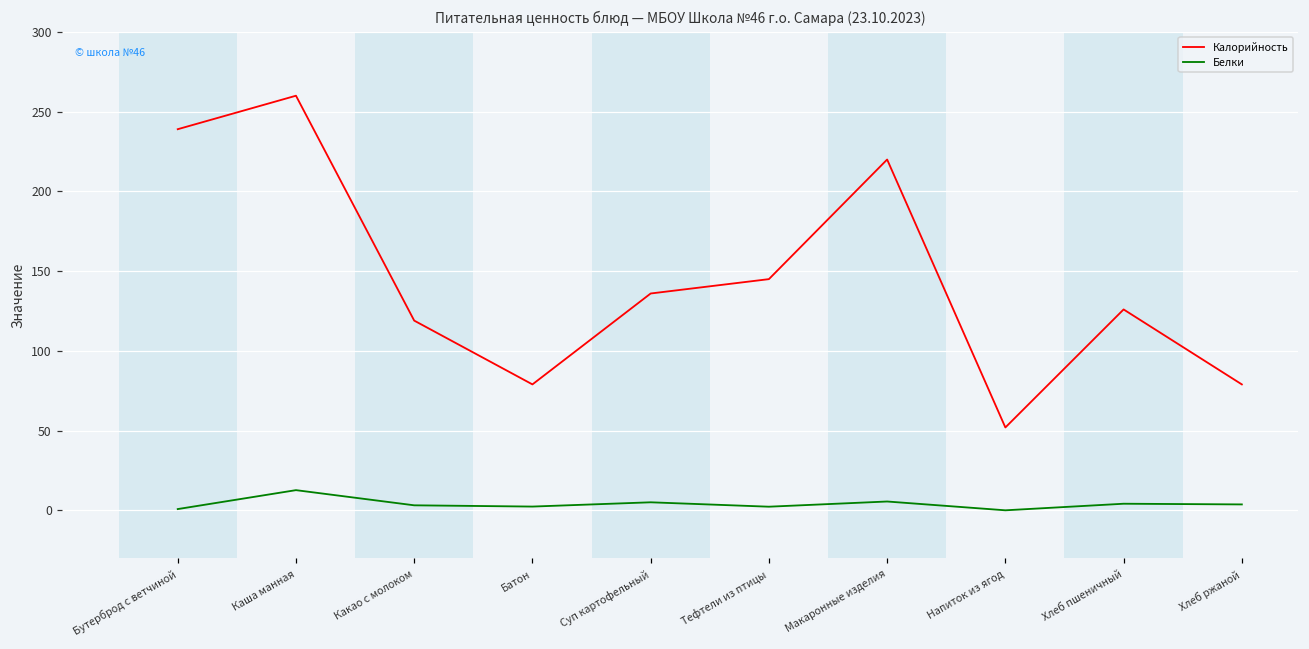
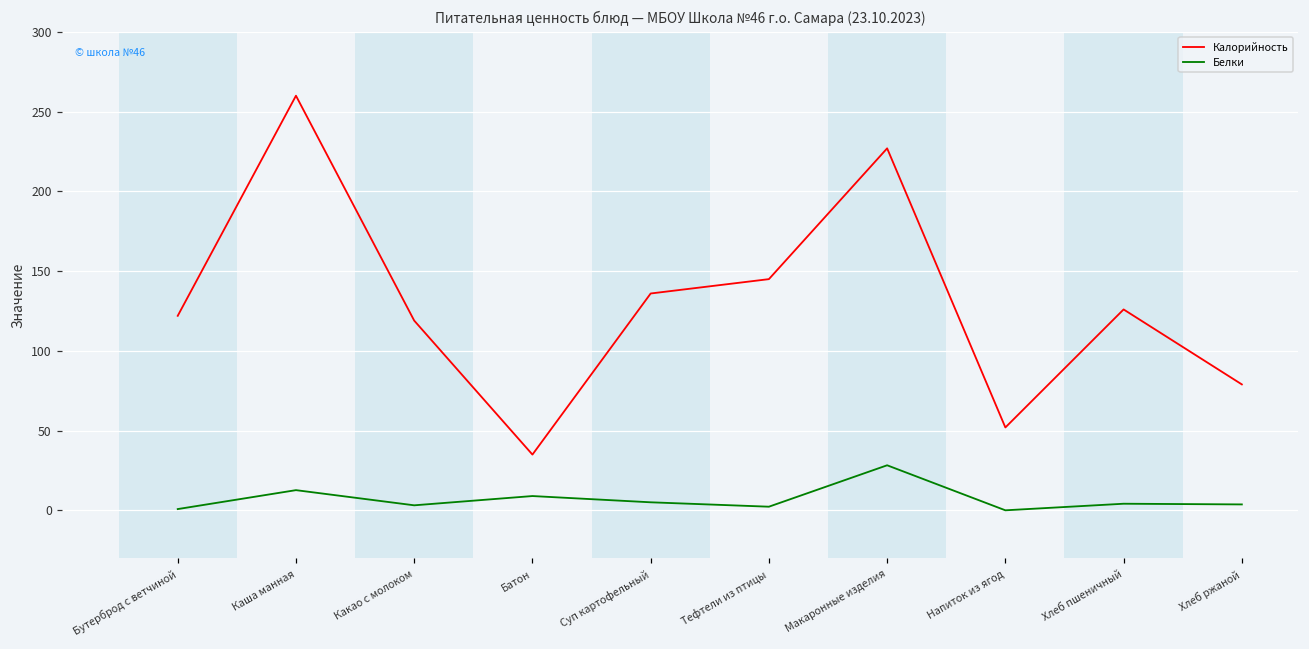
Калорийность, Бутерброд с ветчиной: 239 -> 122
Калорийность, Батон: 79 -> 35
Белки, Батон: 2 -> 9
Калорийность, Макаронные изделия: 220 -> 227
Белки, Макаронные изделия: 6 -> 28
